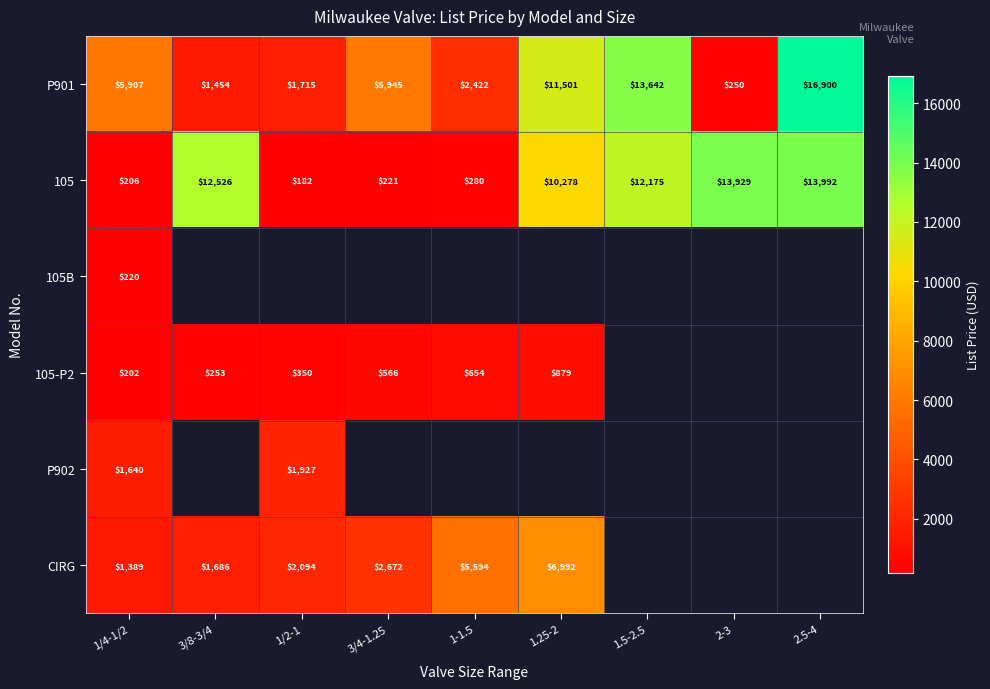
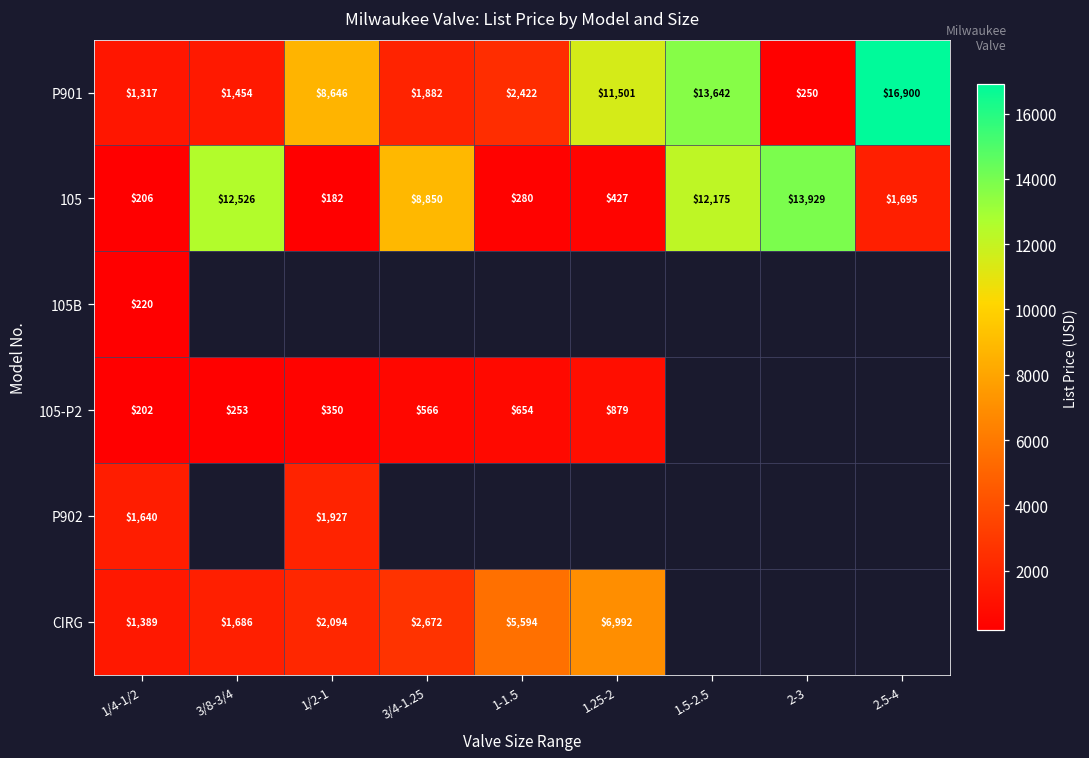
P901, 1/4-1/2: $5,907 -> $1,317
P901, 1/2-1: $1,715 -> $8,646
P901, 3/4-1.25: $5,945 -> $1,882
105, 3/4-1.25: $221 -> $8,850
105, 1.25-2: $10,278 -> $427
105, 2.5-4: $13,992 -> $1,695
